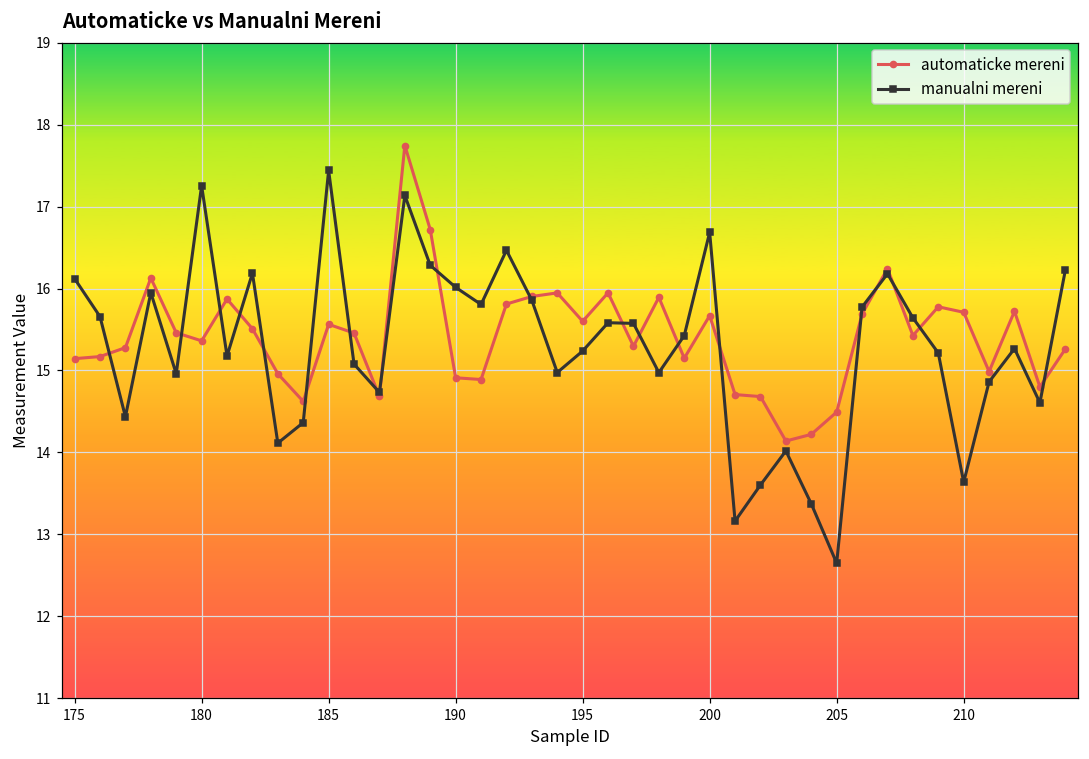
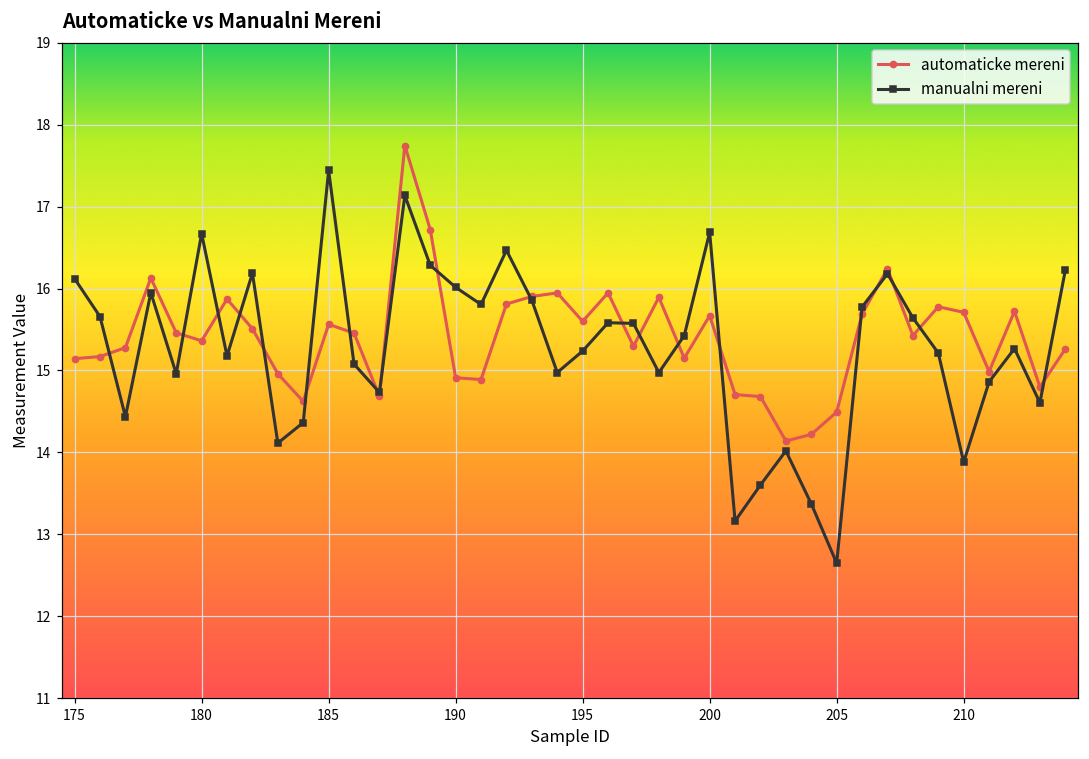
manualni mereni, 180: 17.3 -> 16.7
manualni mereni, 210: 13.6 -> 13.9
